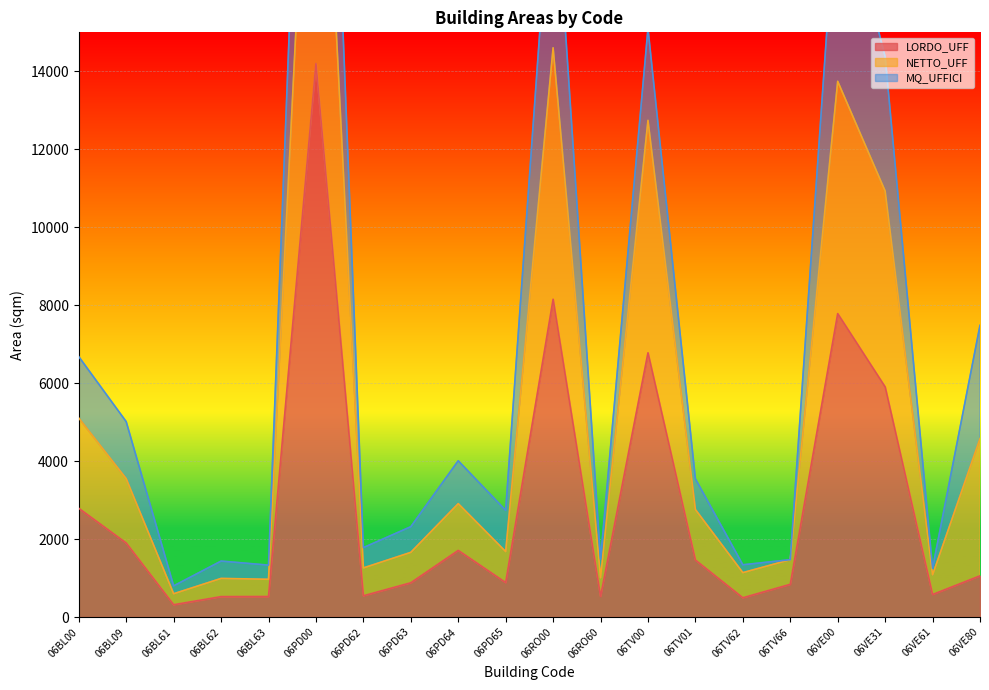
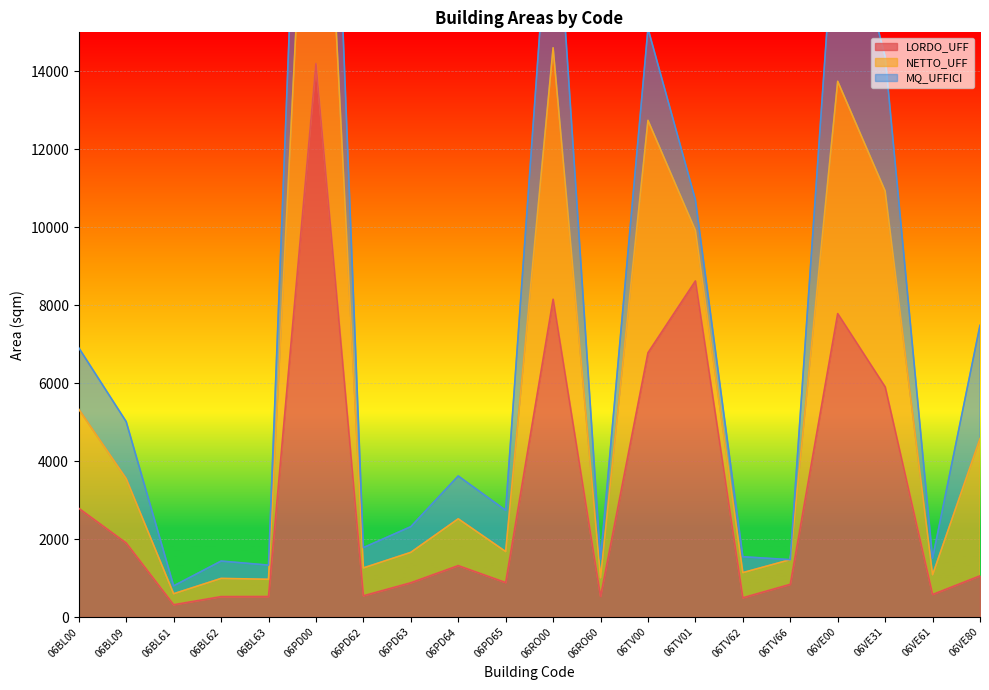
NETTO_UFF, 06BL00: 2300 -> 2500
LORDO_UFF, 06PD64: 1700 -> 1300
LORDO_UFF, 06TV01: 1500 -> 8600
MQ_UFFICI, 06TV62: 200 -> 400
MQ_UFFICI, 06VE61: 200 -> 400
